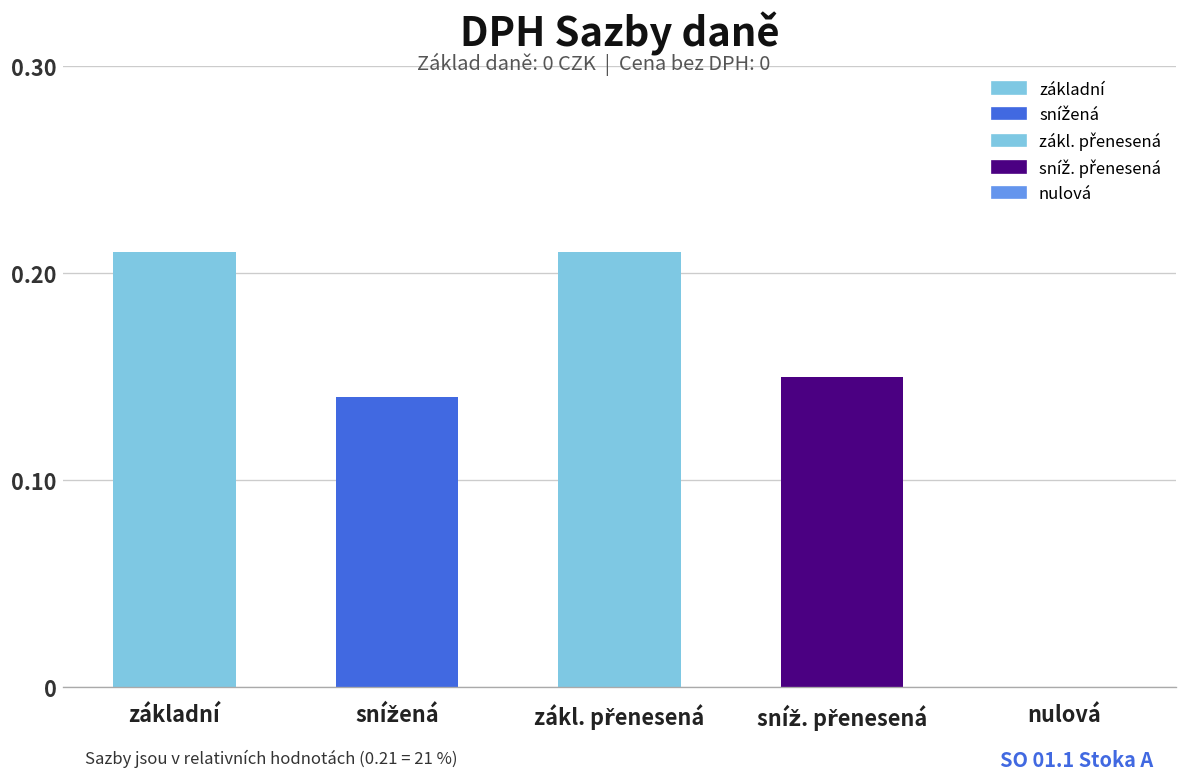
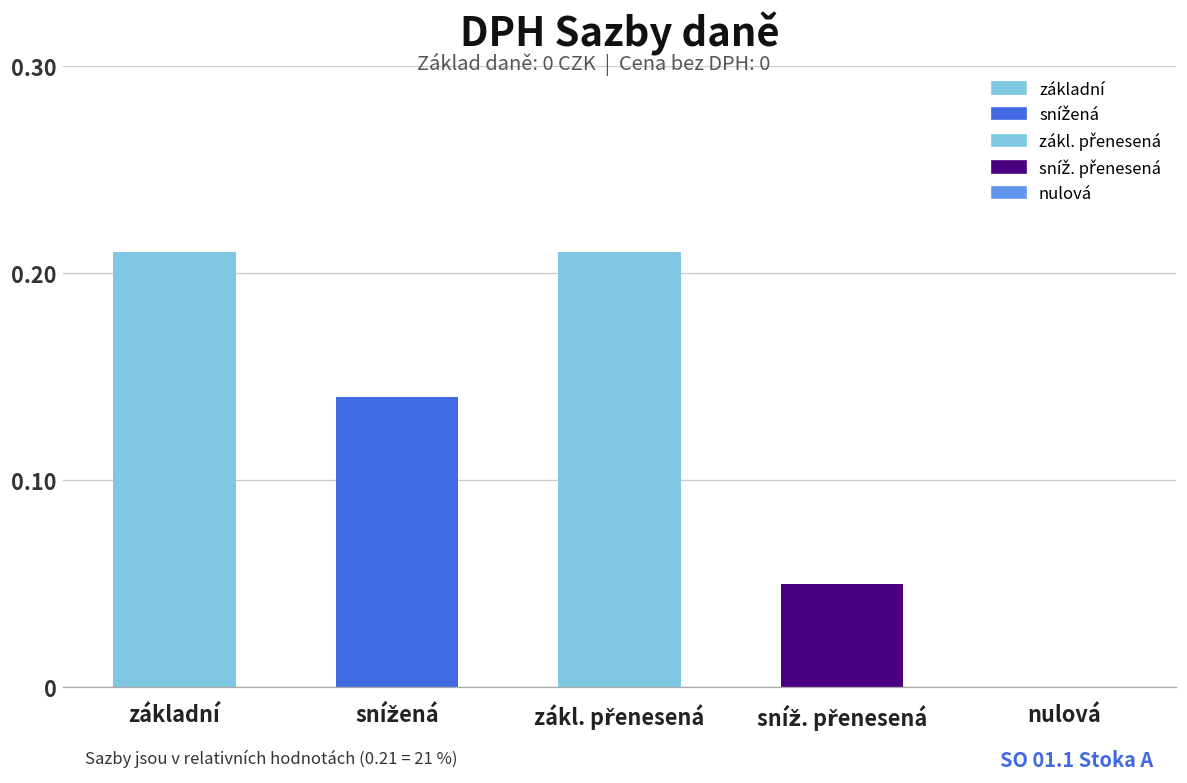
sníž. přenesená: 0.15 -> 0.05
